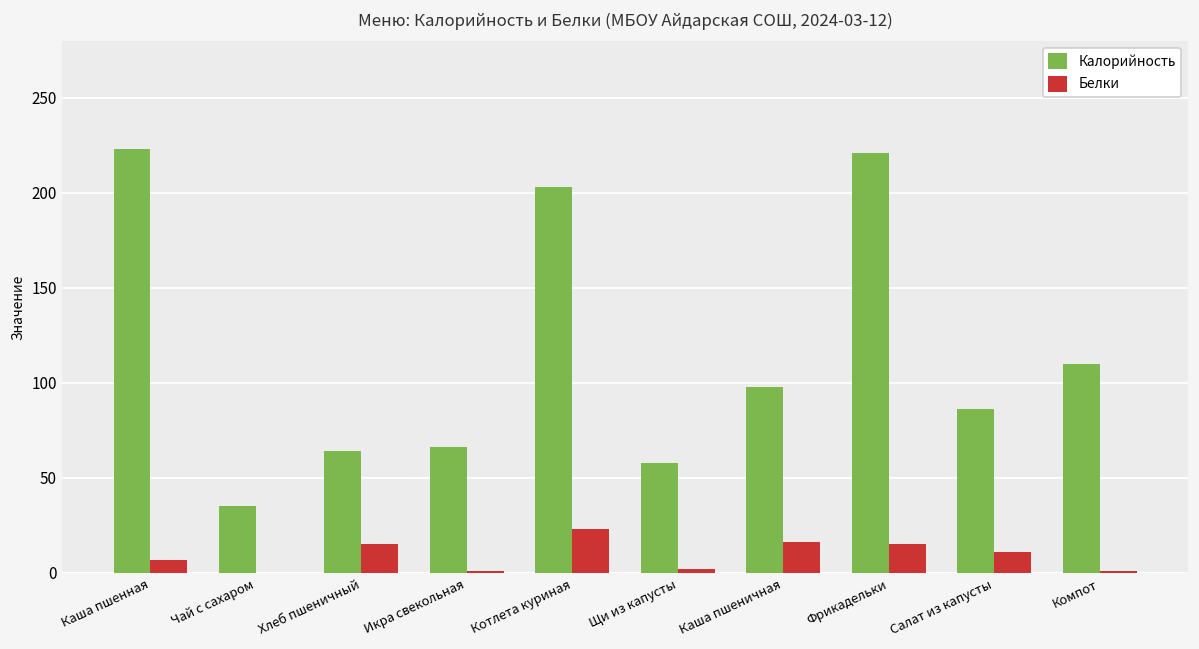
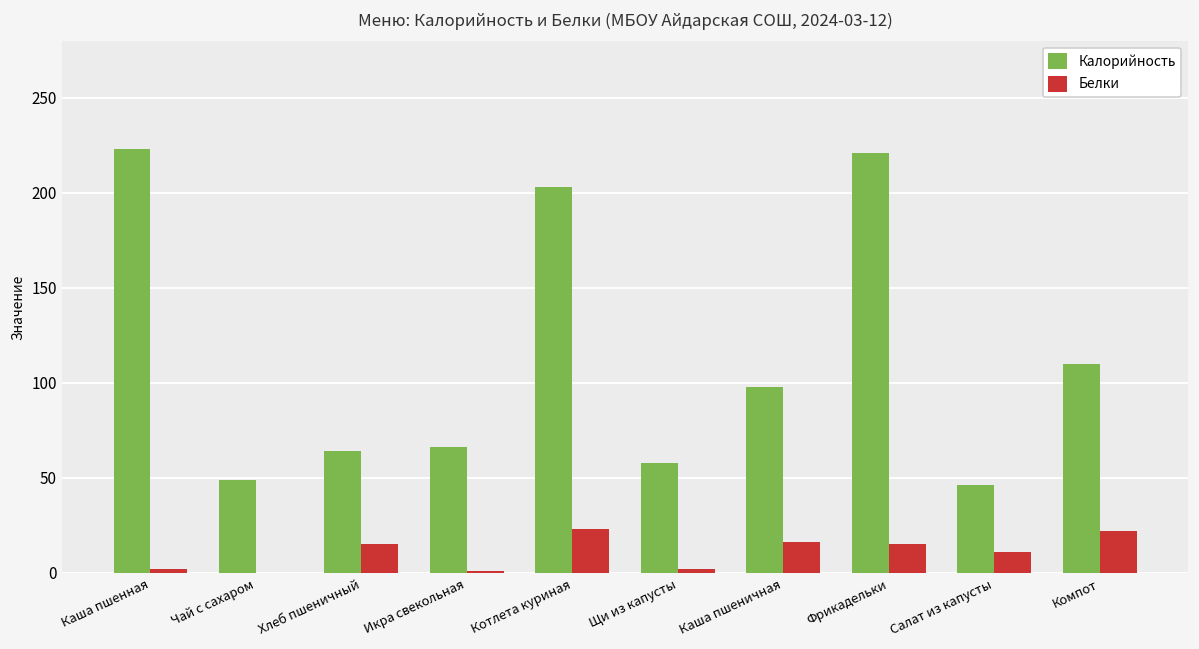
Белки, Каша пшенная: 7 -> 2
Калорийность, Чай с сахаром: 35 -> 49
Калорийность, Салат из капусты: 86 -> 46
Белки, Компот: 1 -> 22
